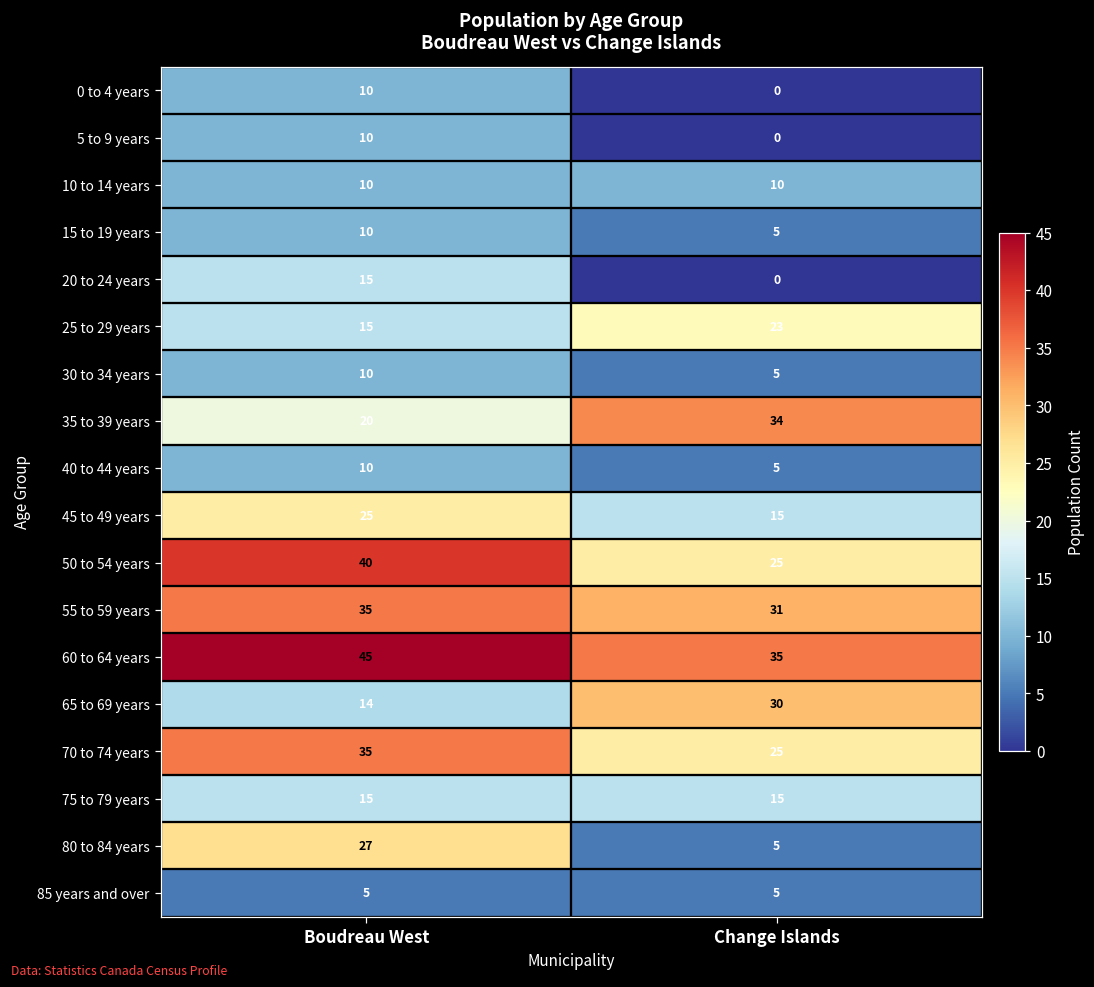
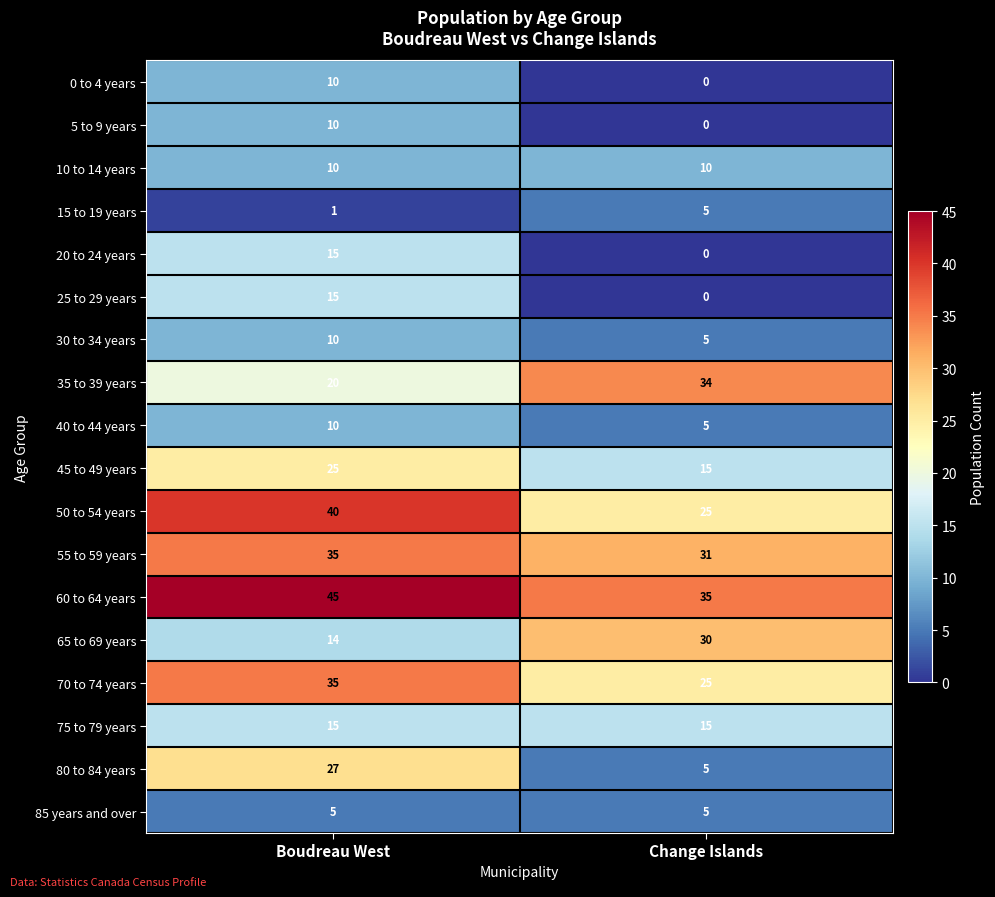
15 to 19 years, Boudreau West: 10 -> 1
25 to 29 years, Change Islands: 23 -> 0
